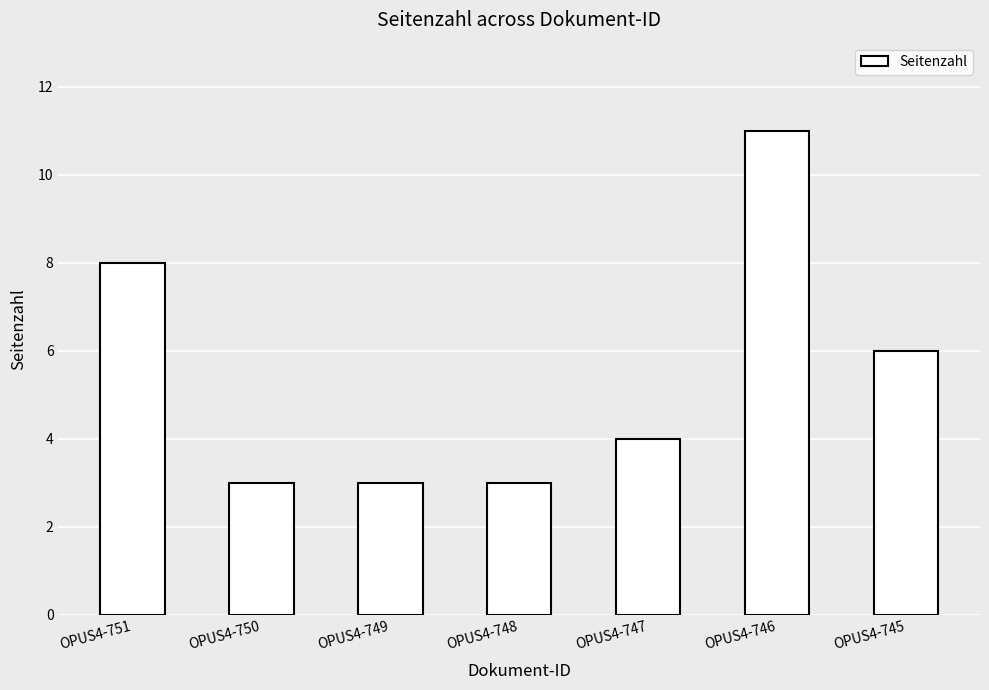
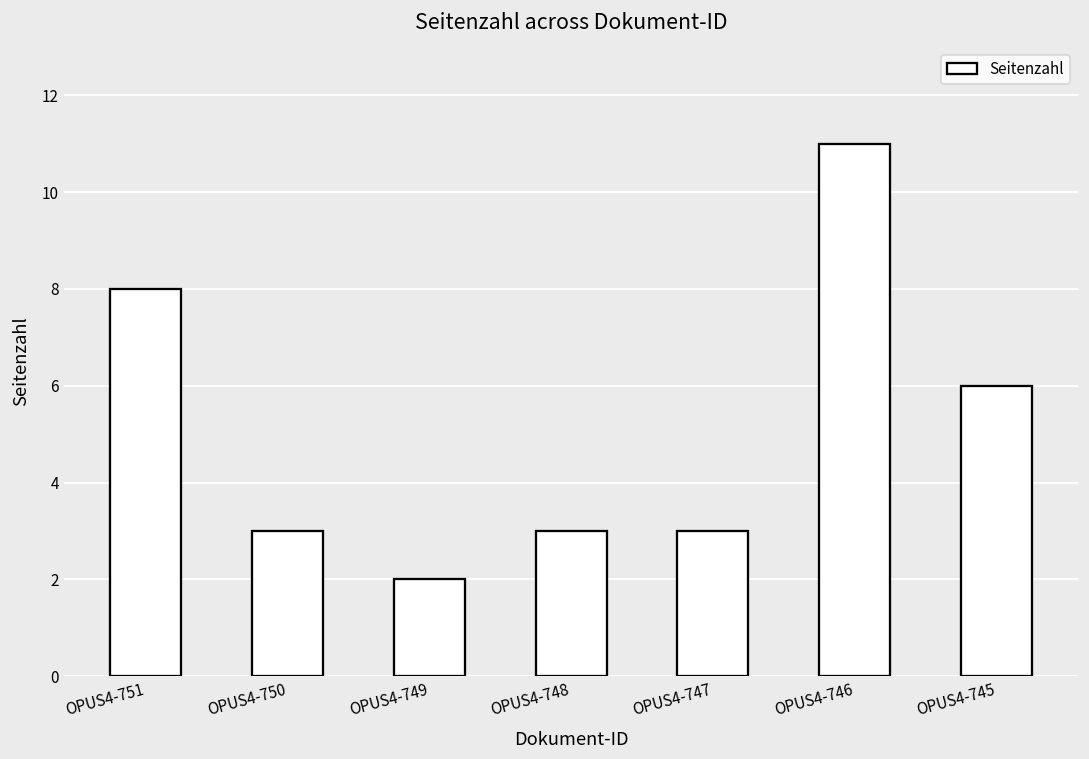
OPUS4-749: 3 -> 2
OPUS4-747: 4 -> 3
